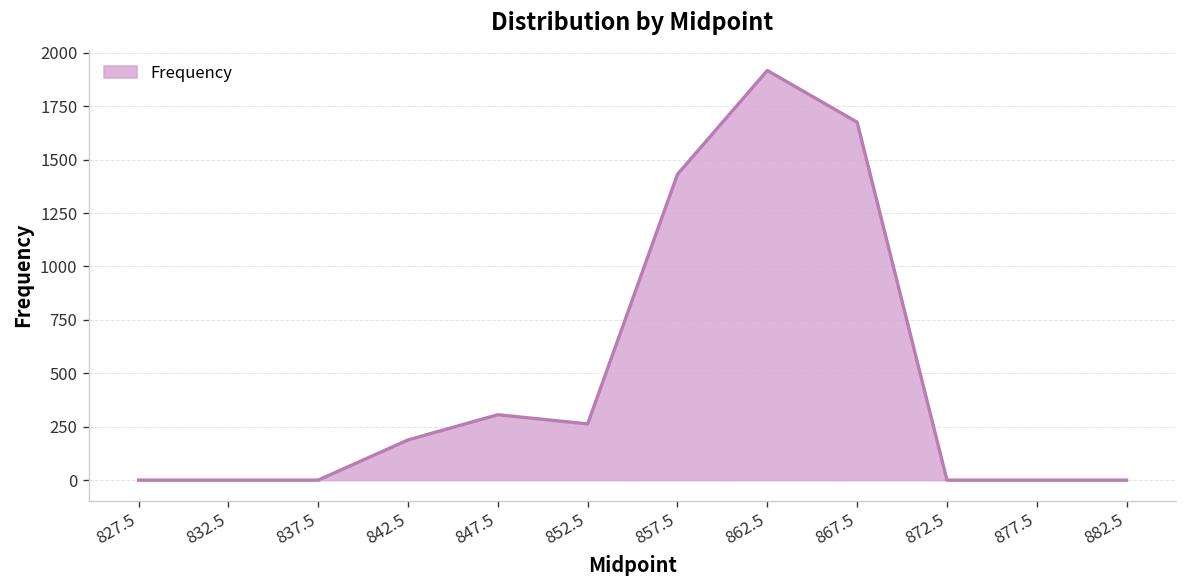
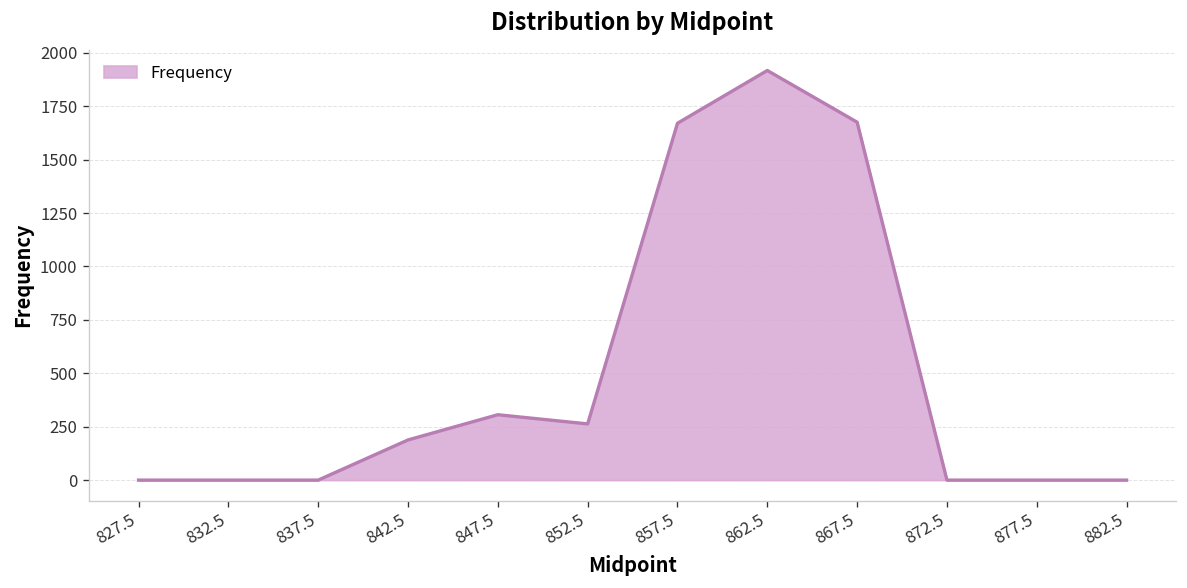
857.5: 1430 -> 1670
